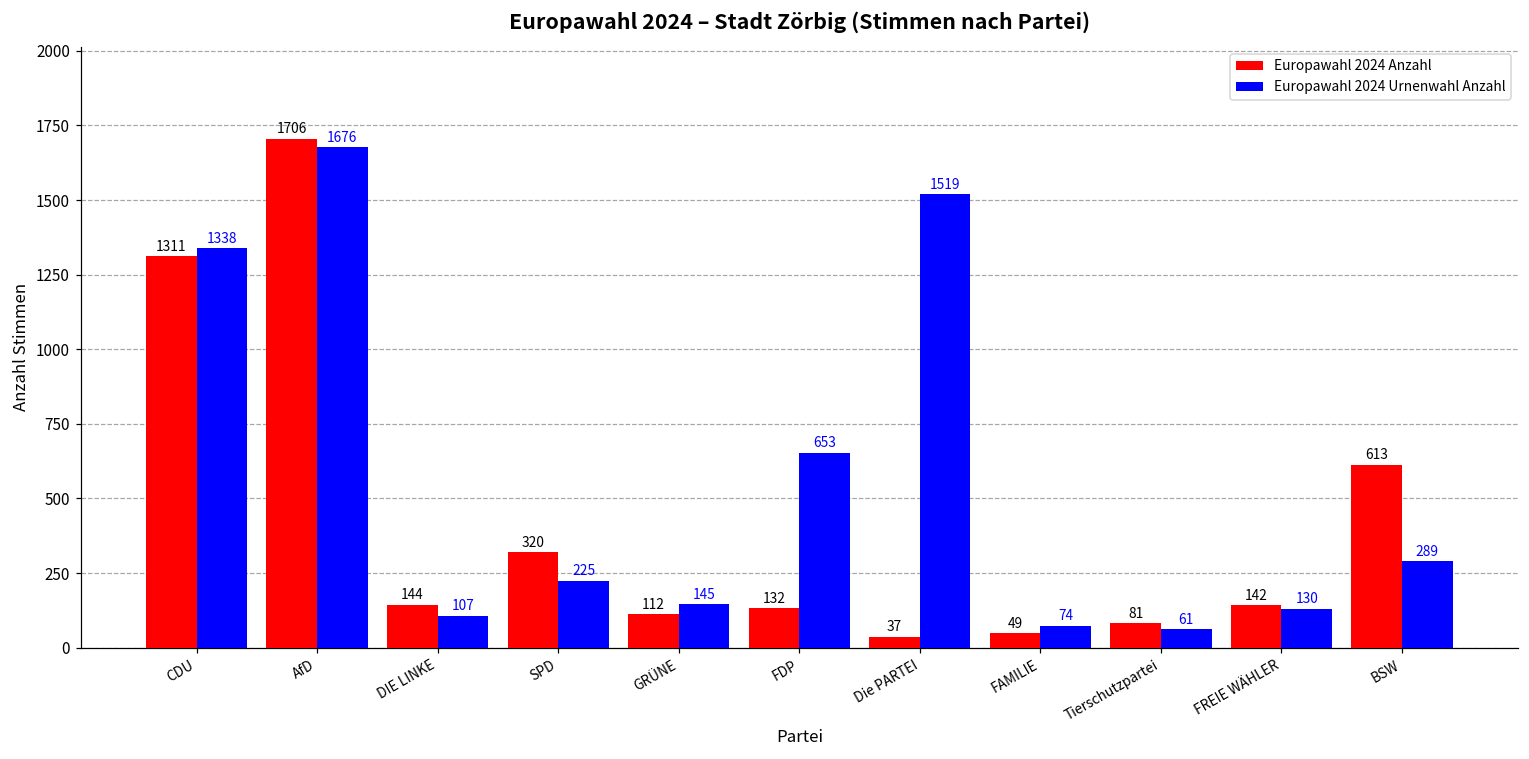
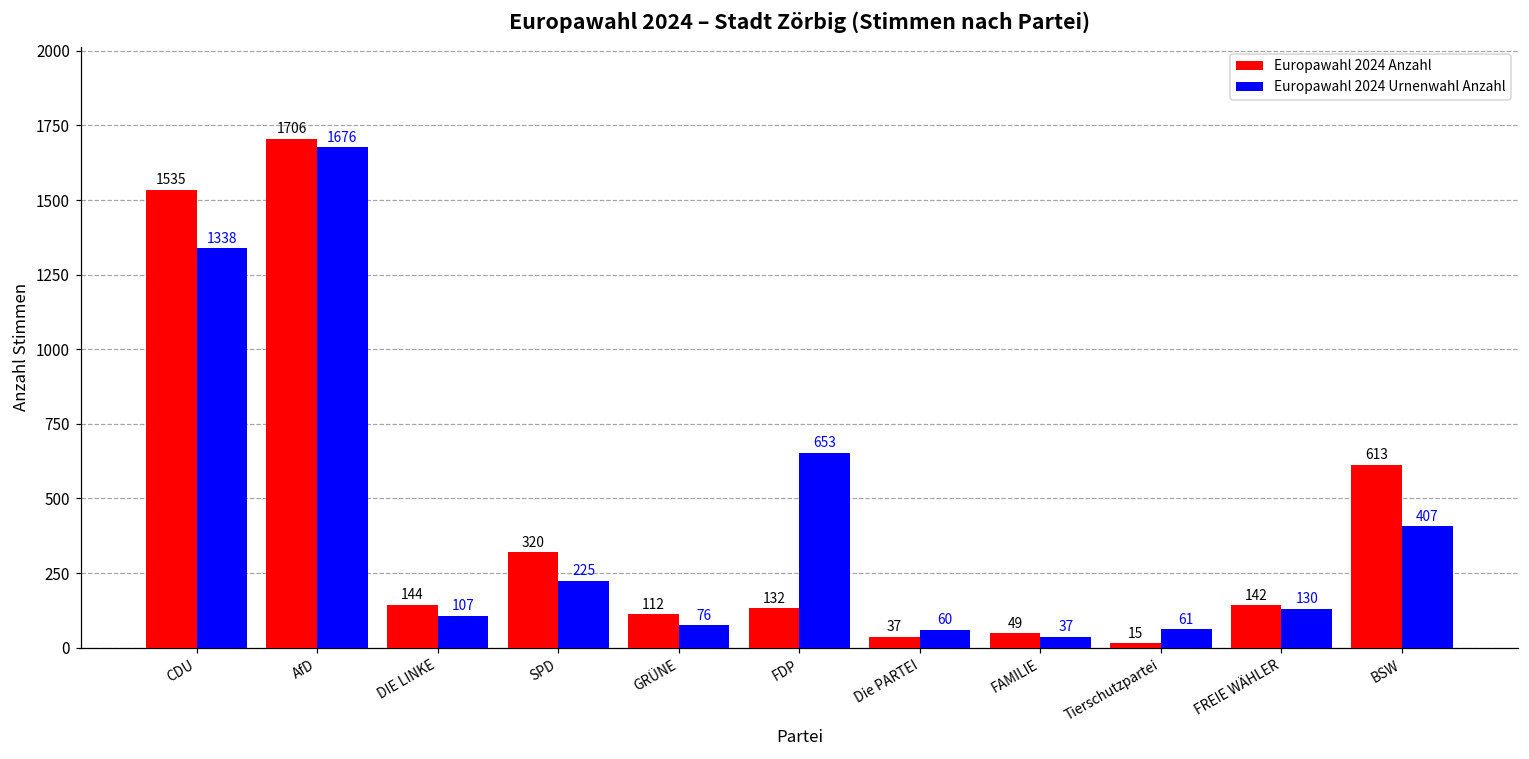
Europawahl 2024 Anzahl, CDU: 1311 -> 1535
Europawahl 2024 Urnenwahl Anzahl, GRÜNE: 145 -> 76
Europawahl 2024 Urnenwahl Anzahl, Die PARTEI: 1519 -> 60
Europawahl 2024 Urnenwahl Anzahl, FAMILIE: 74 -> 37
Europawahl 2024 Anzahl, Tierschutzpartei: 81 -> 15
Europawahl 2024 Urnenwahl Anzahl, BSW: 289 -> 407
